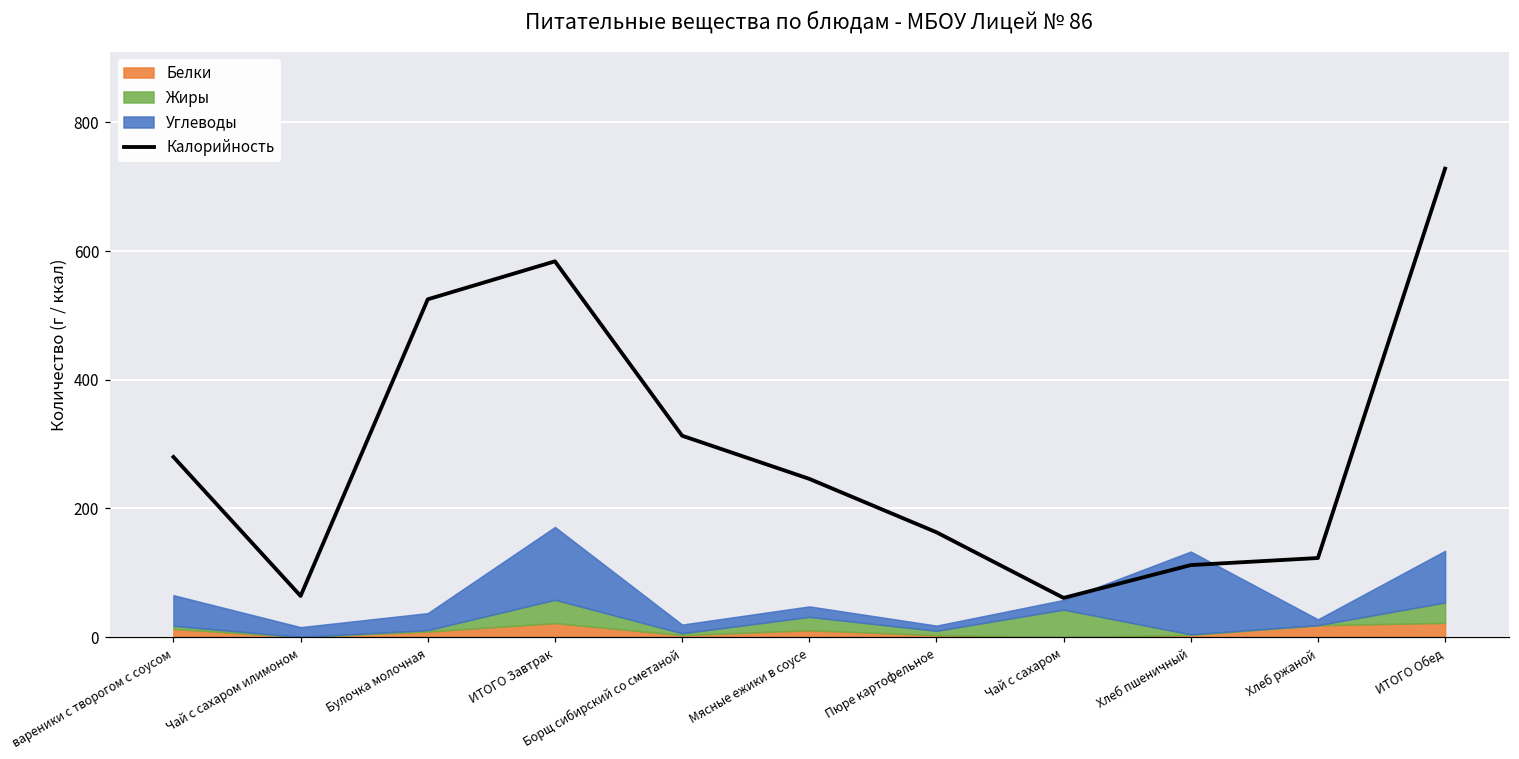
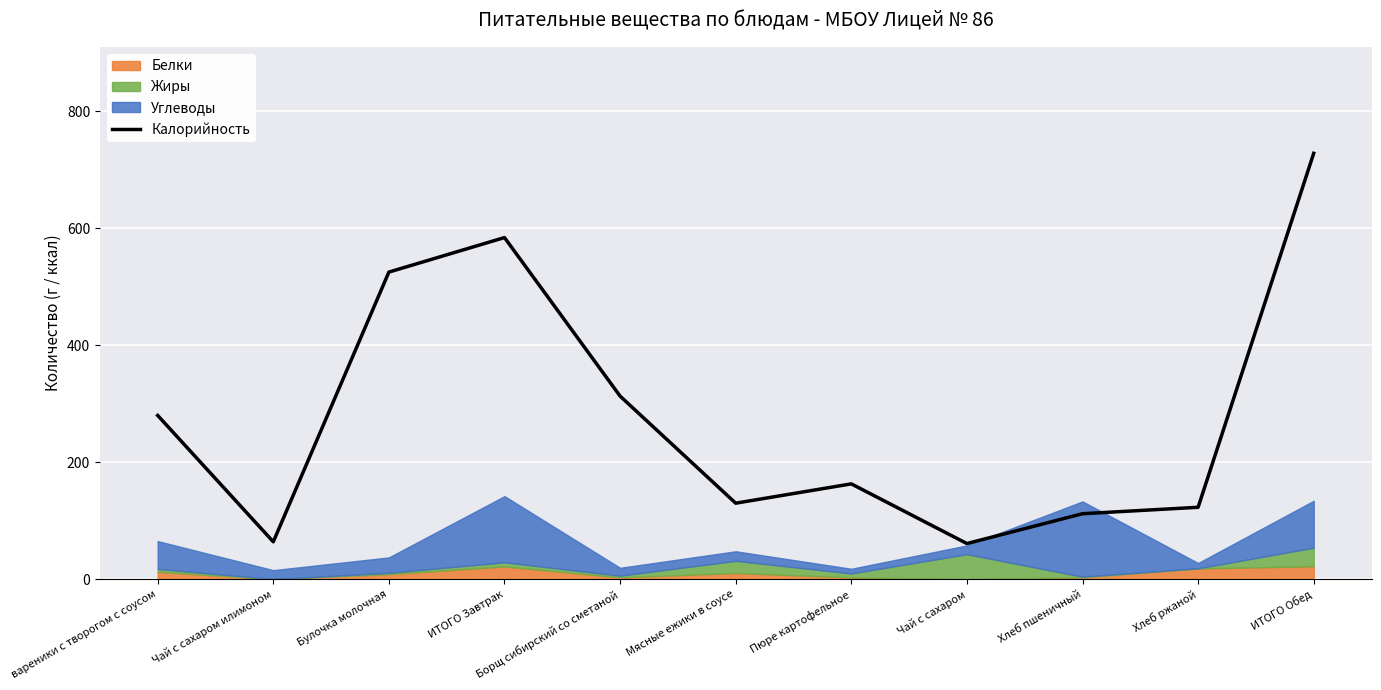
Жиры, ИТОГО Завтрак: 40 -> 10
Калорийность, Мясные ежики в соусе: 250 -> 130
